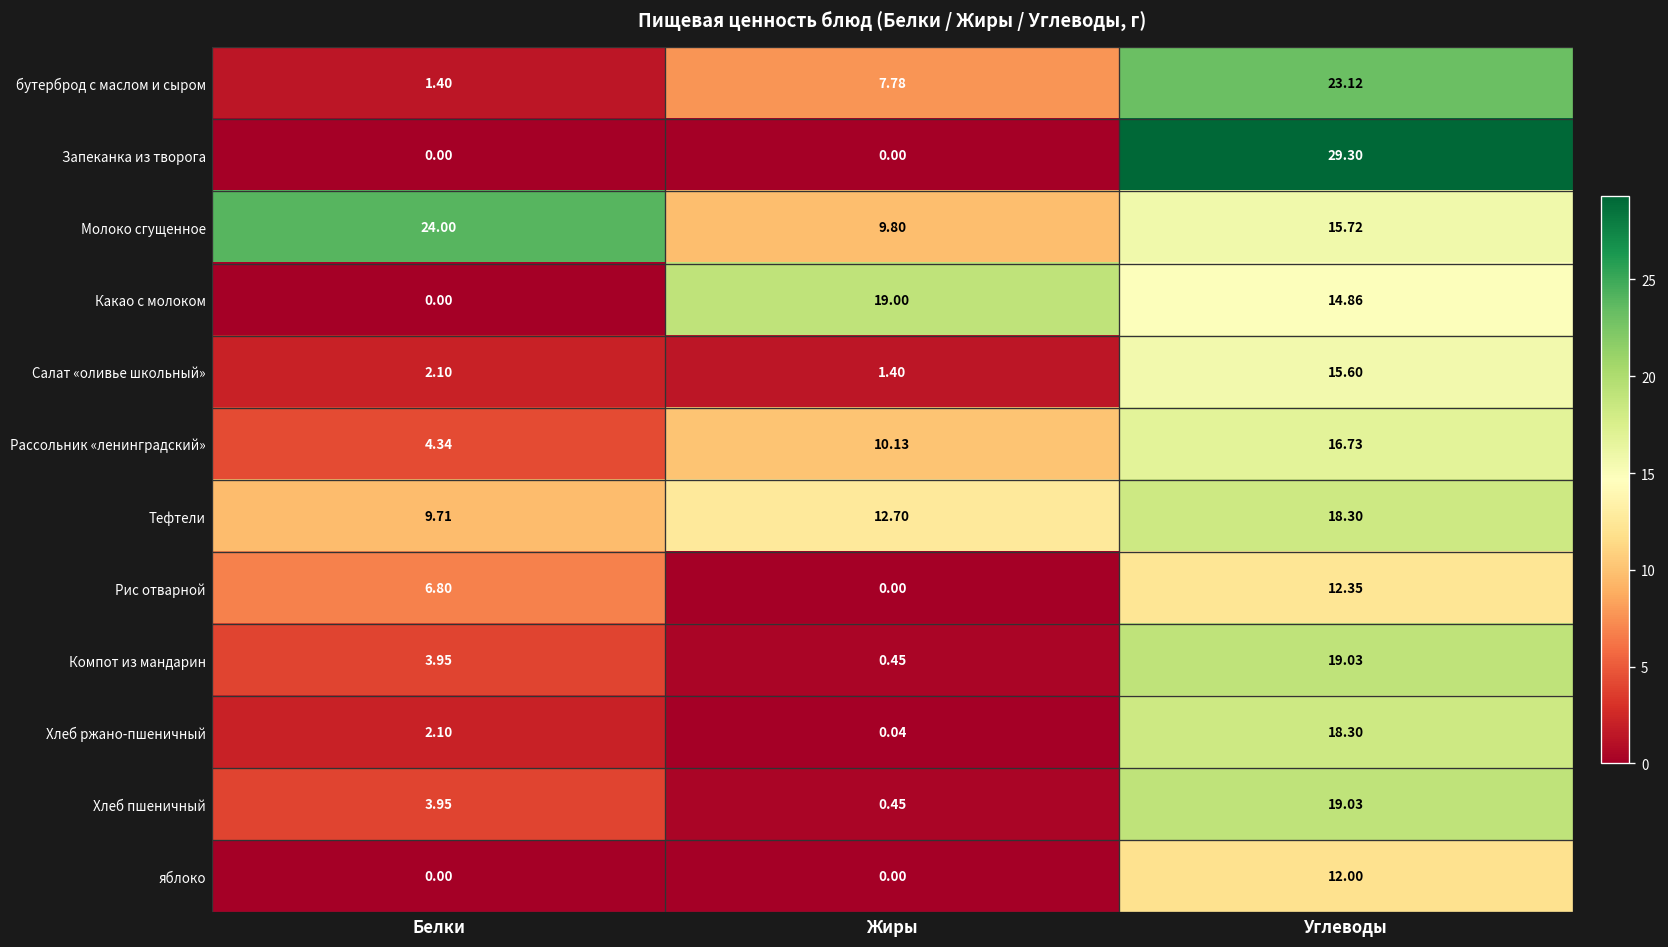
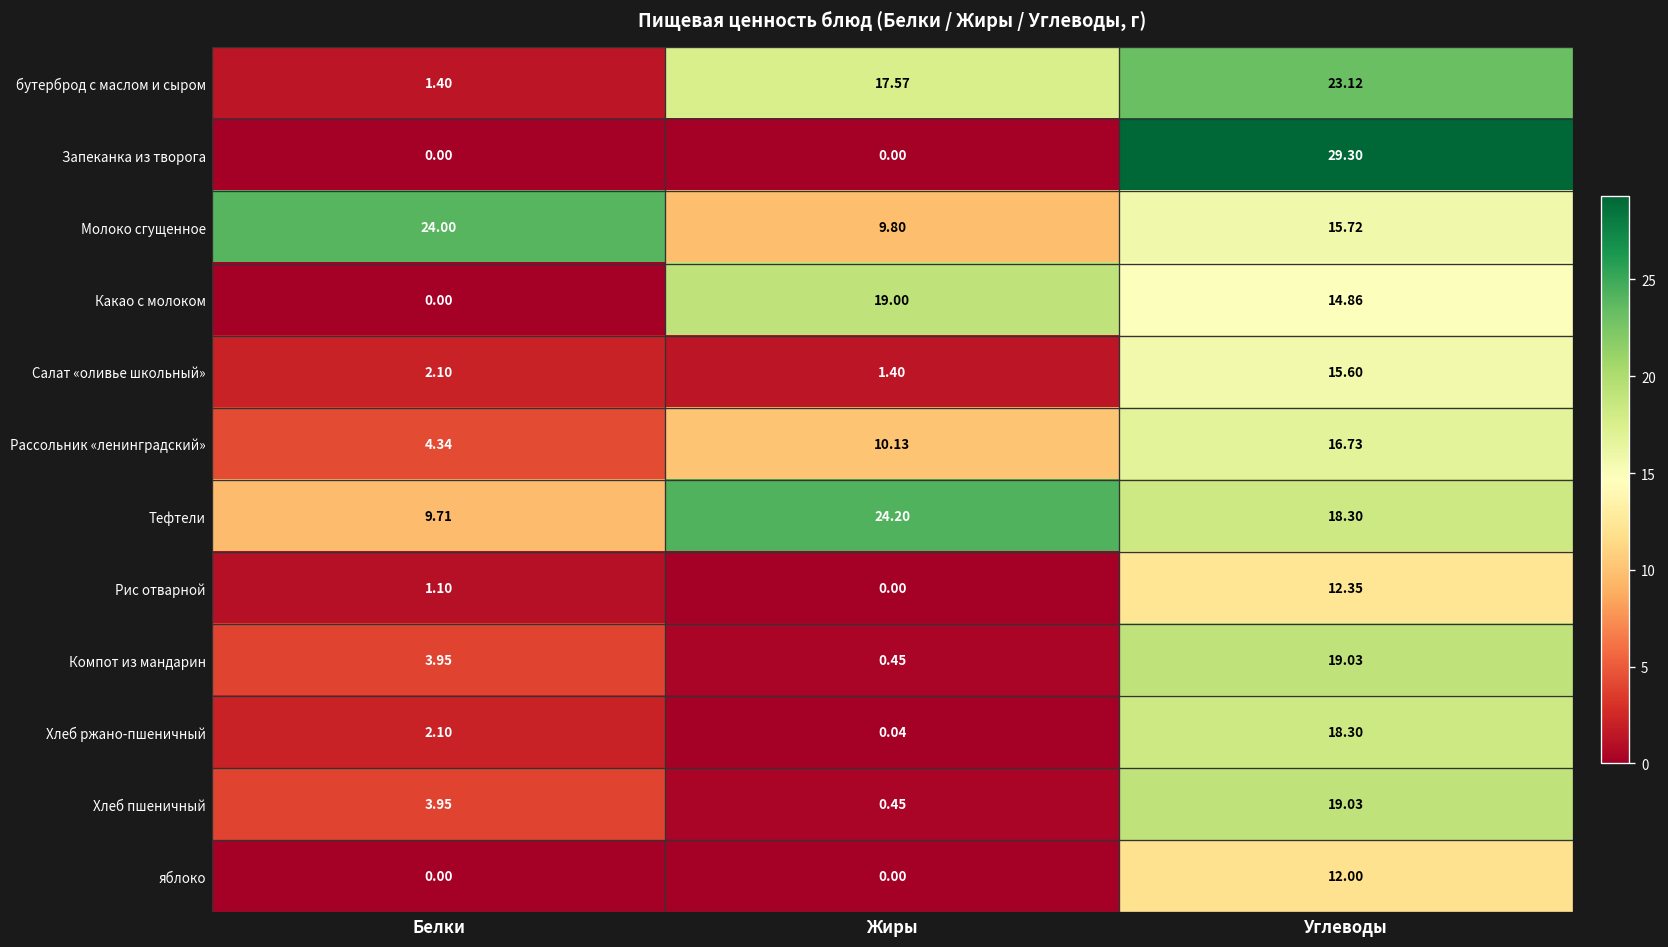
бутерброд с маслом и сыром, Жиры: 7.78 -> 17.57
Тефтели, Жиры: 12.70 -> 24.20
Рис отварной, Белки: 6.80 -> 1.10
